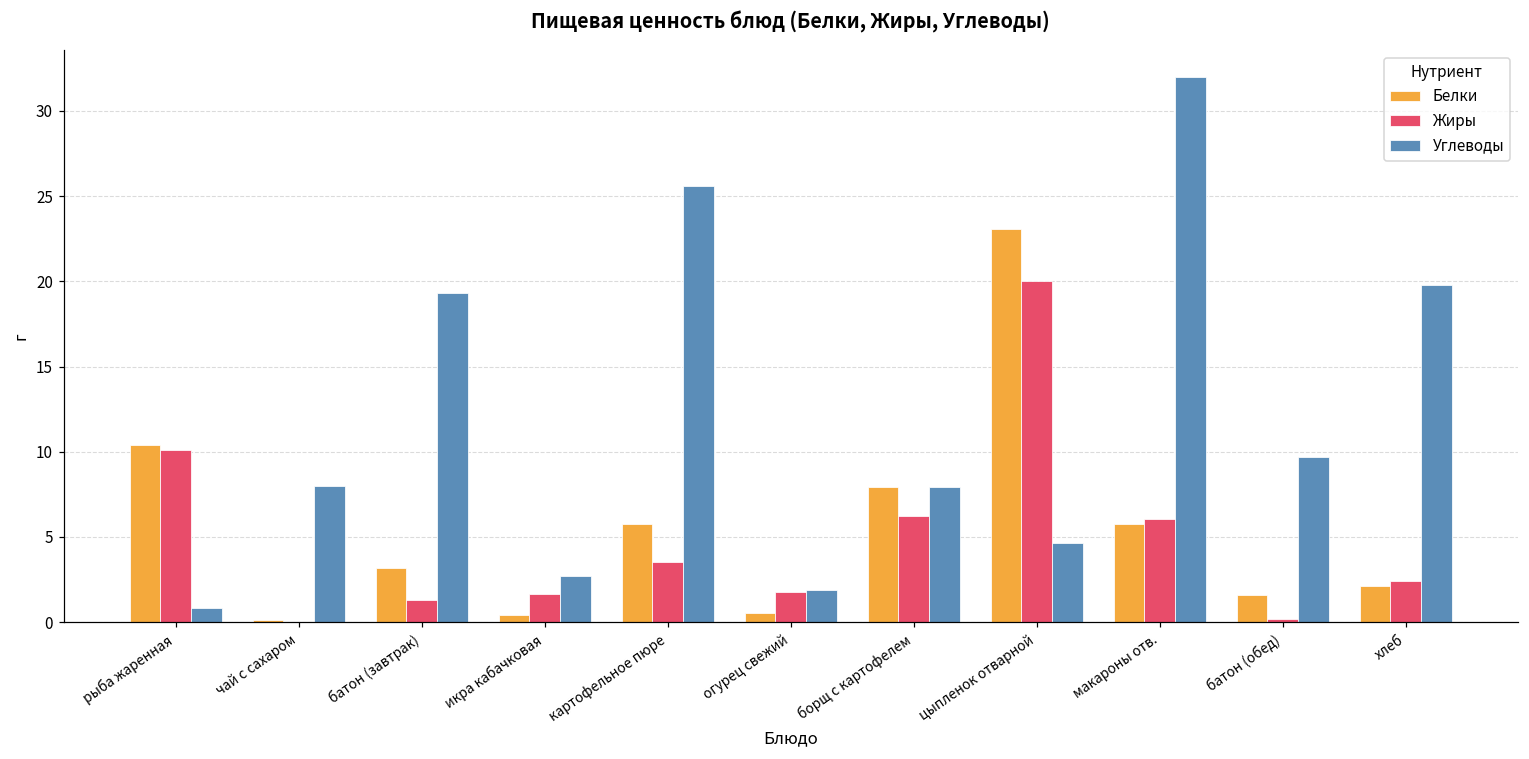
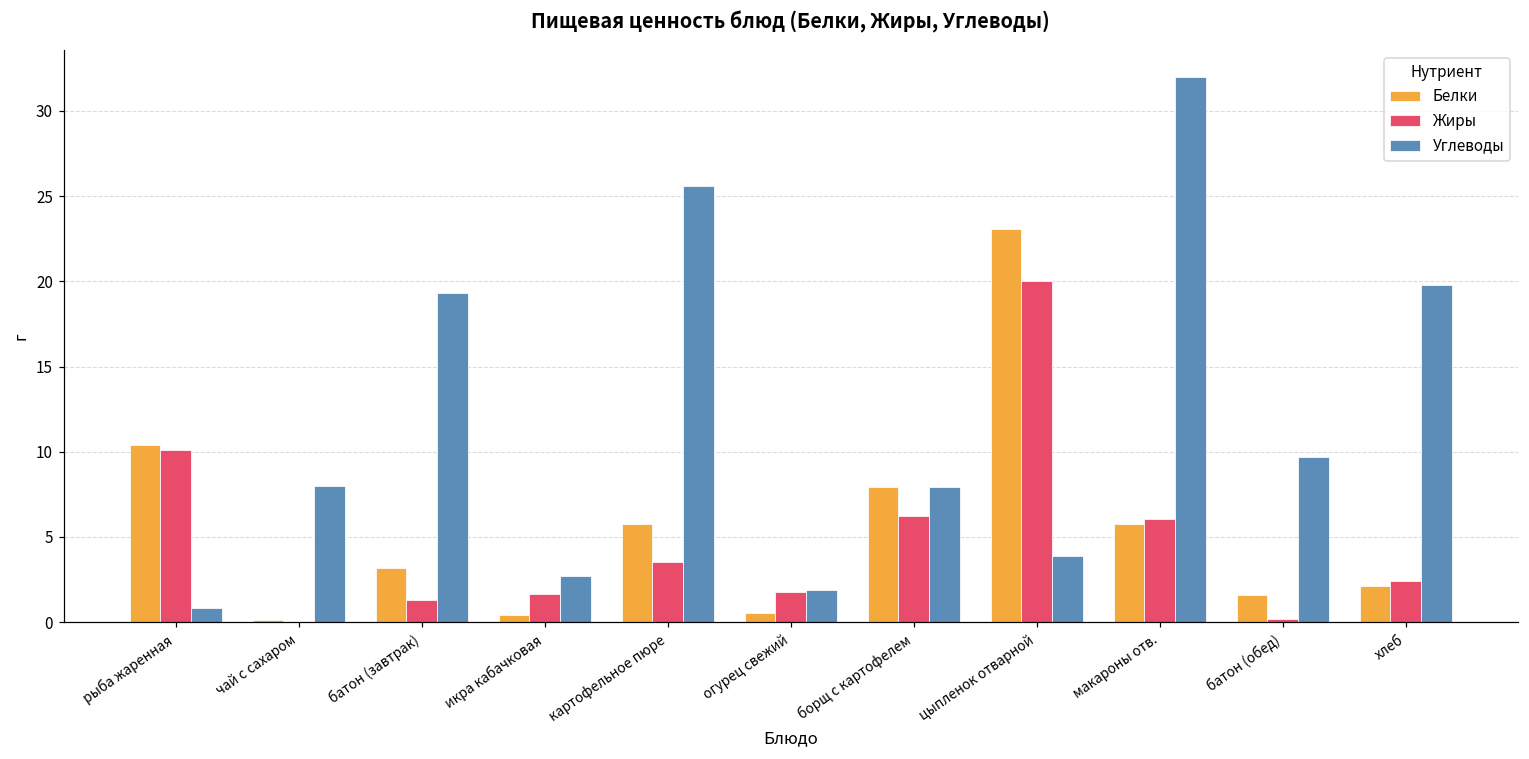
Углеводы, цыпленок отварной: 4.6 -> 3.9
